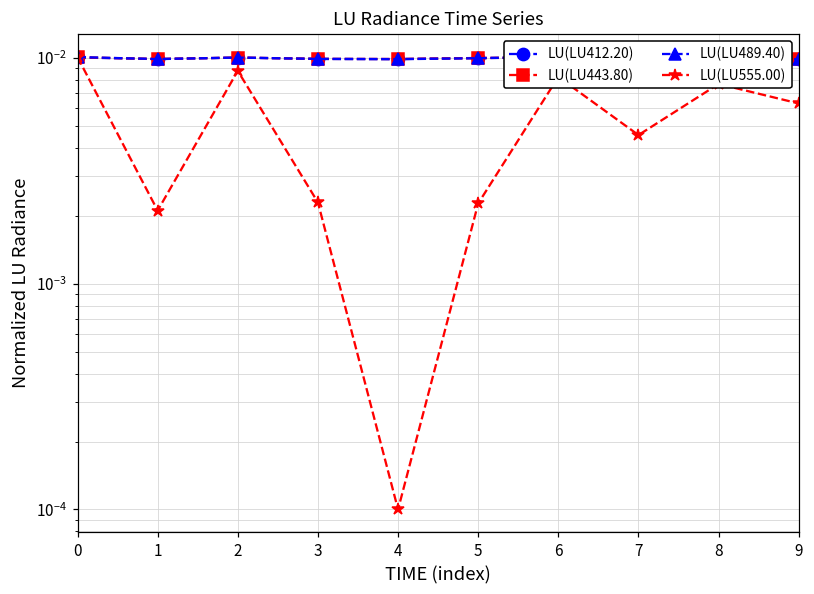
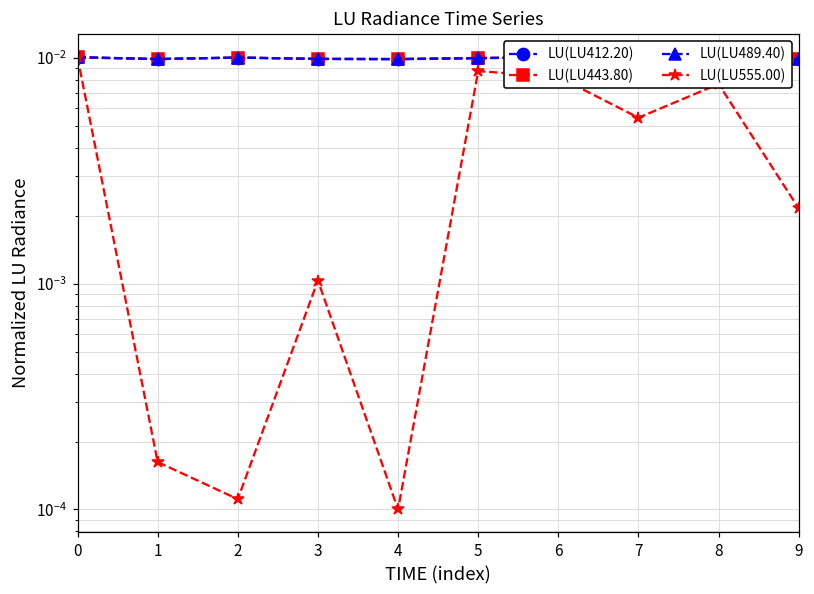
LU(LU555.00), 1: 0.0021 -> 0.00016
LU(LU555.00), 2: 0.0088 -> 0.00011
LU(LU555.00), 3: 0.0023 -> 0.0010
LU(LU555.00), 5: 0.0023 -> 0.0088
LU(LU555.00), 7: 0.0046 -> 0.0054
LU(LU555.00), 9: 0.0063 -> 0.0022
